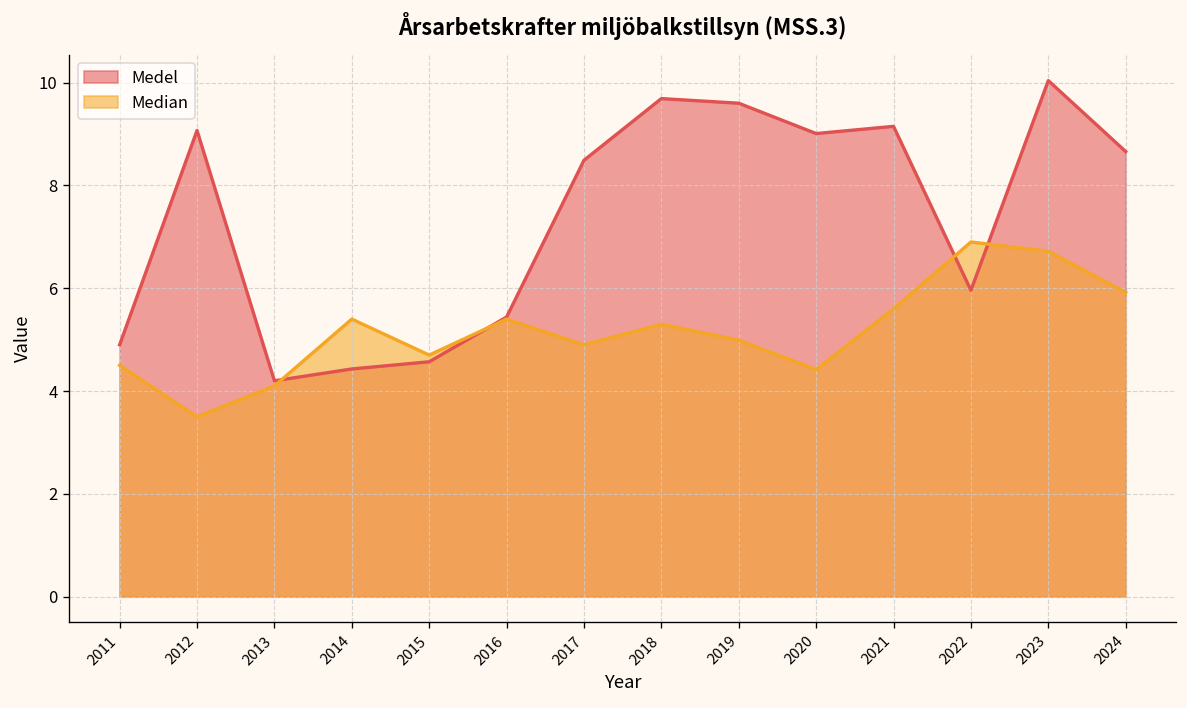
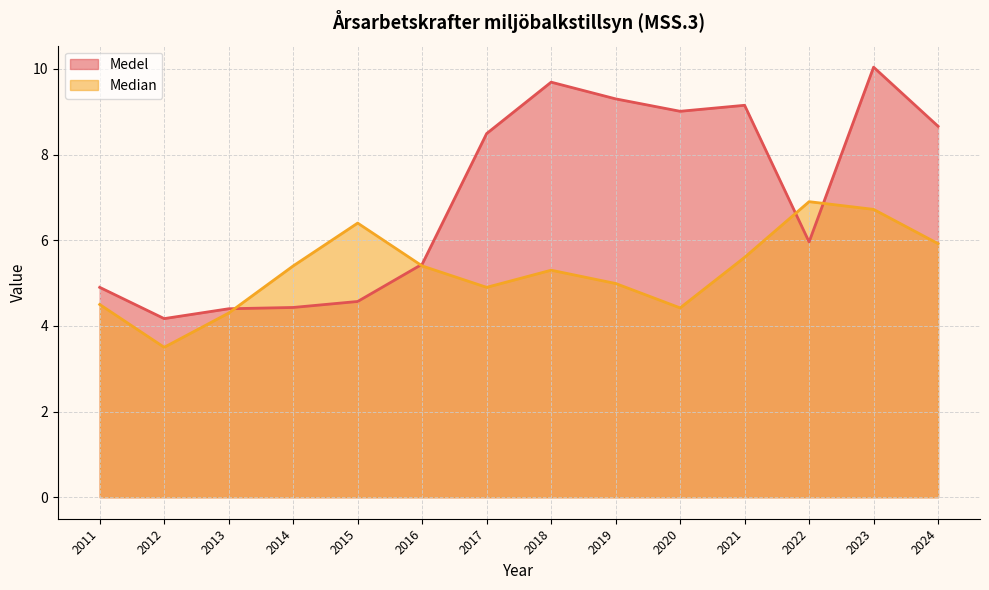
Medel, 2012: 9.1 -> 4.2
Medel, 2013: 4.2 -> 4.4
Median, 2013: 4.1 -> 4.3
Median, 2015: 4.7 -> 6.4
Medel, 2019: 9.6 -> 9.3
